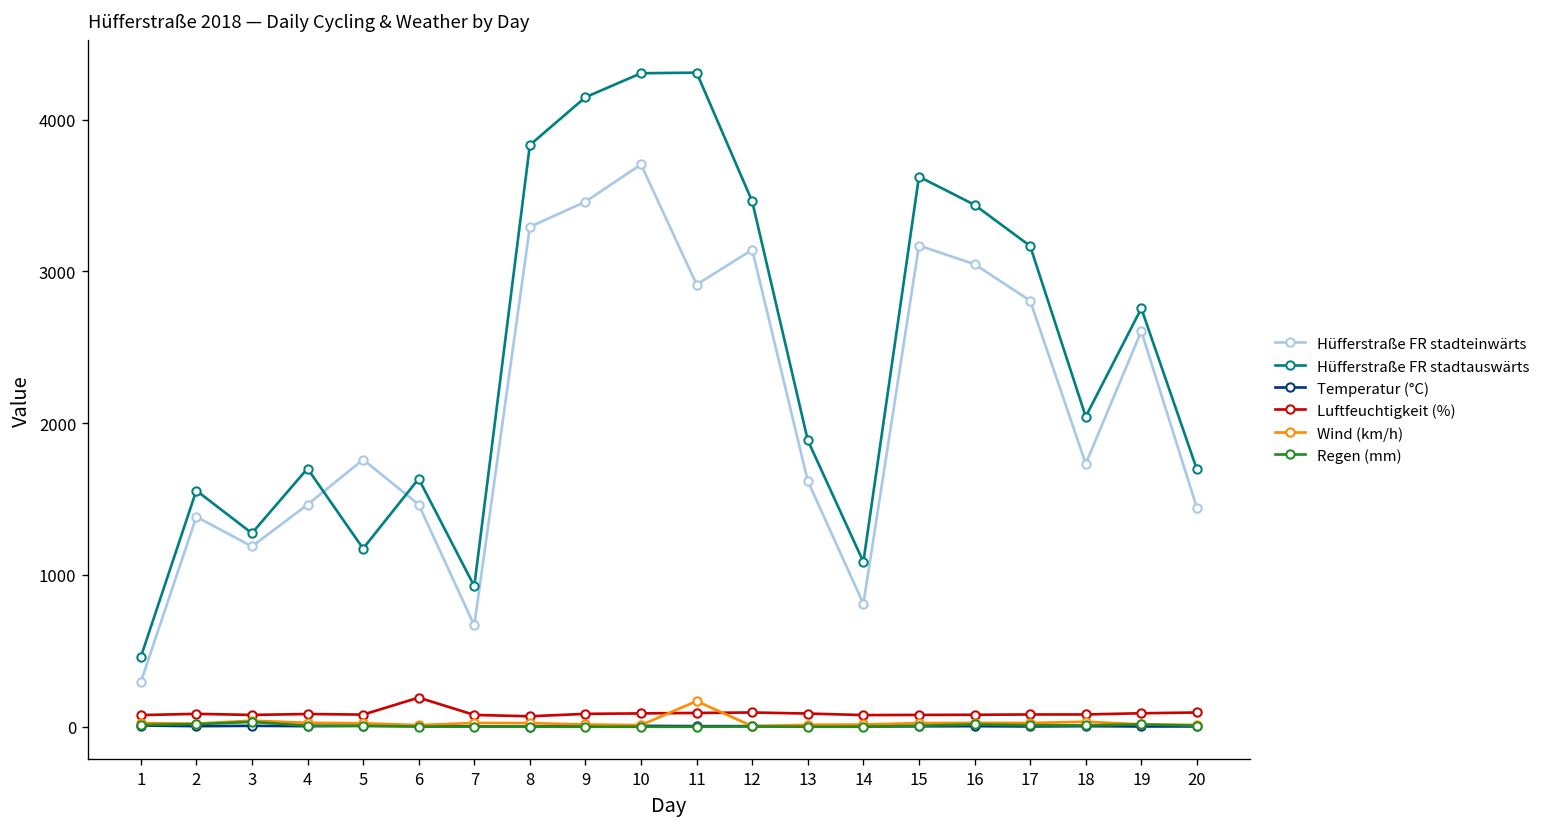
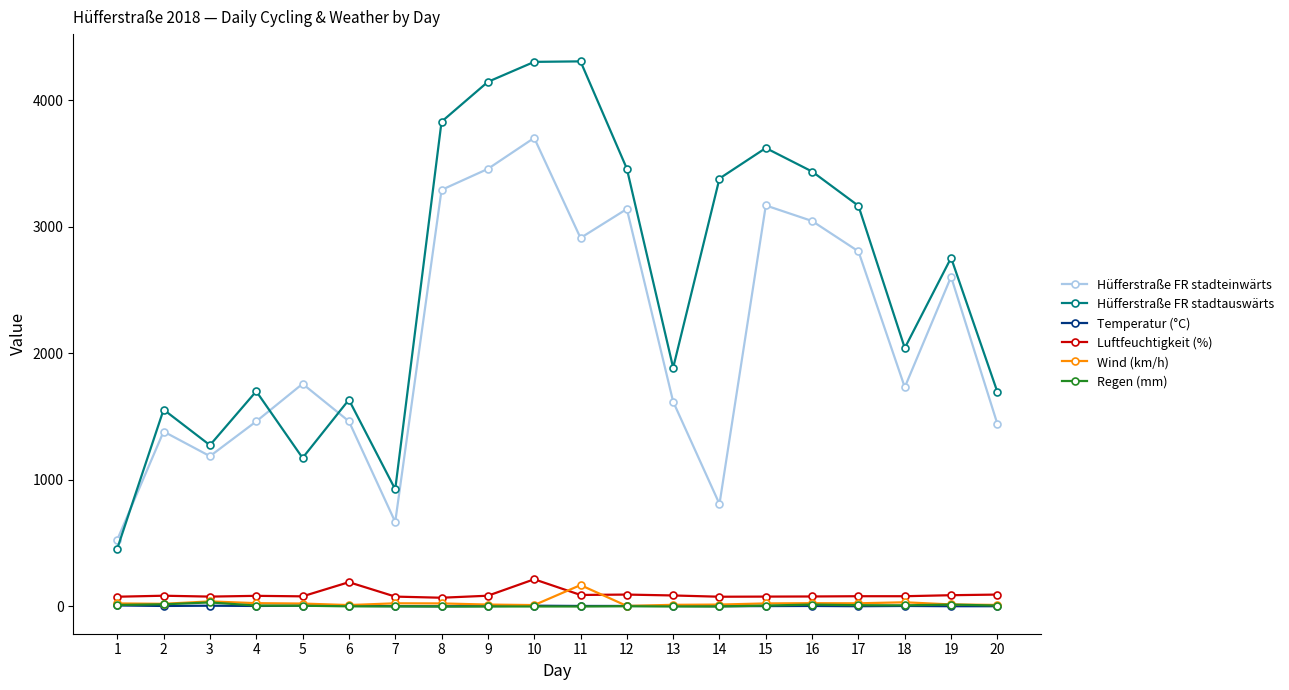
Hüfferstraße FR stadteinwärts, 1: 290 -> 530
Luftfeuchtigkeit (%), 10: 90 -> 220
Hüfferstraße FR stadtauswärts, 14: 1090 -> 3380
